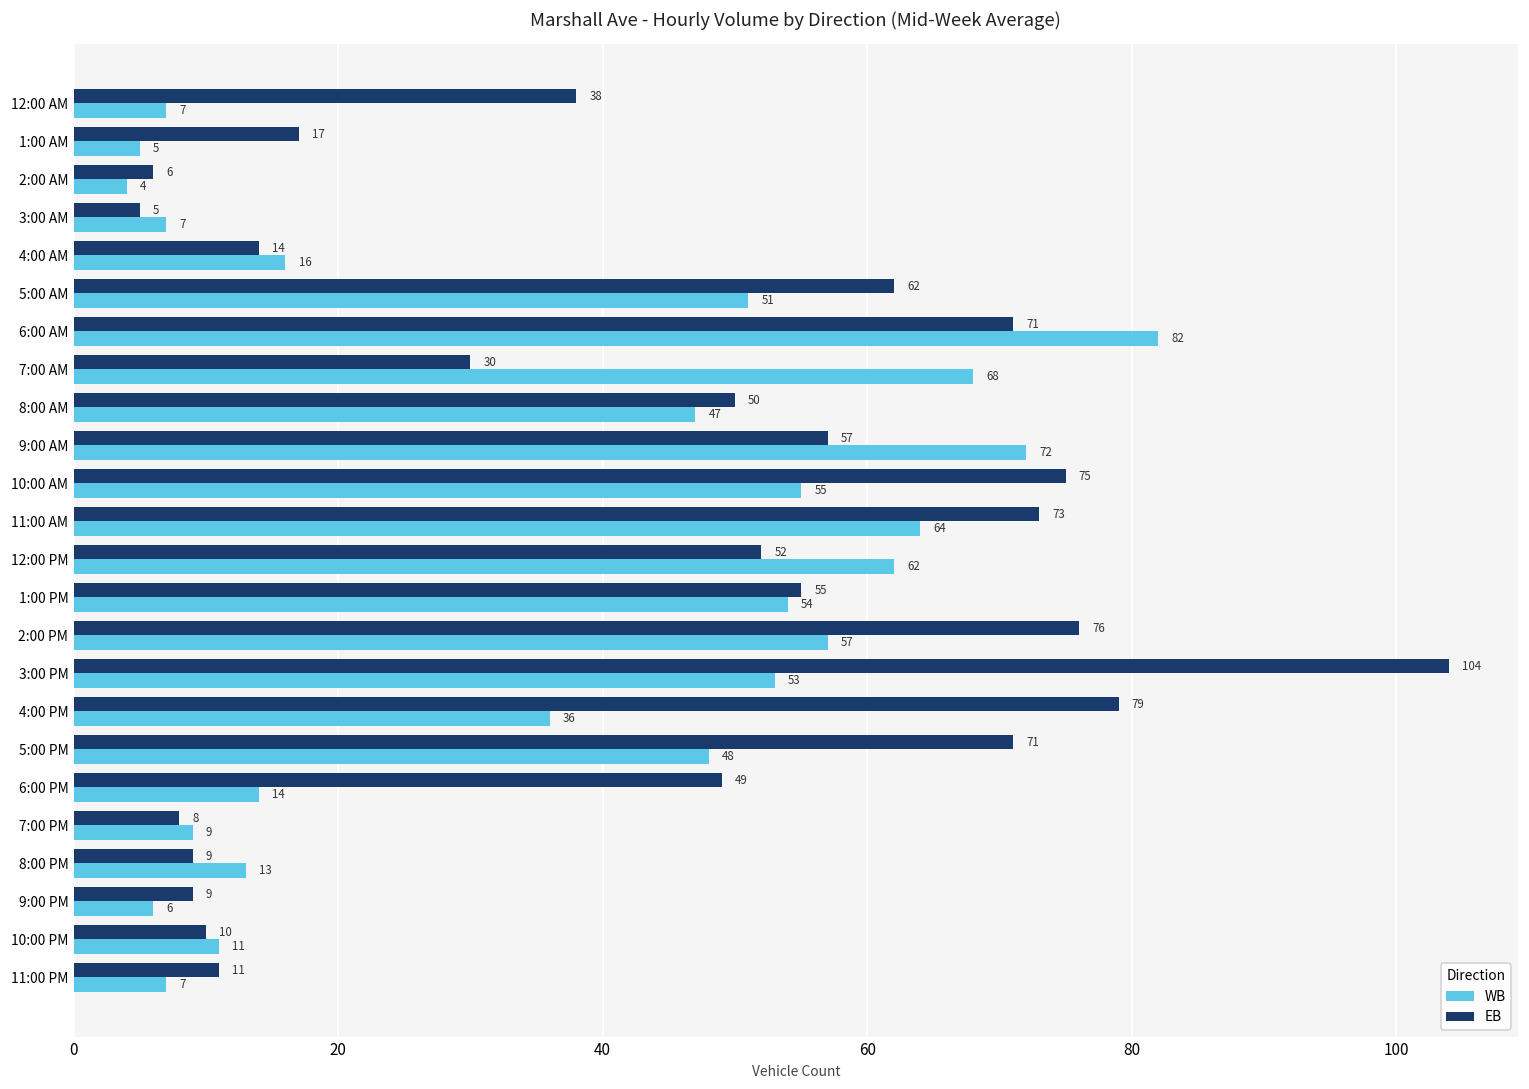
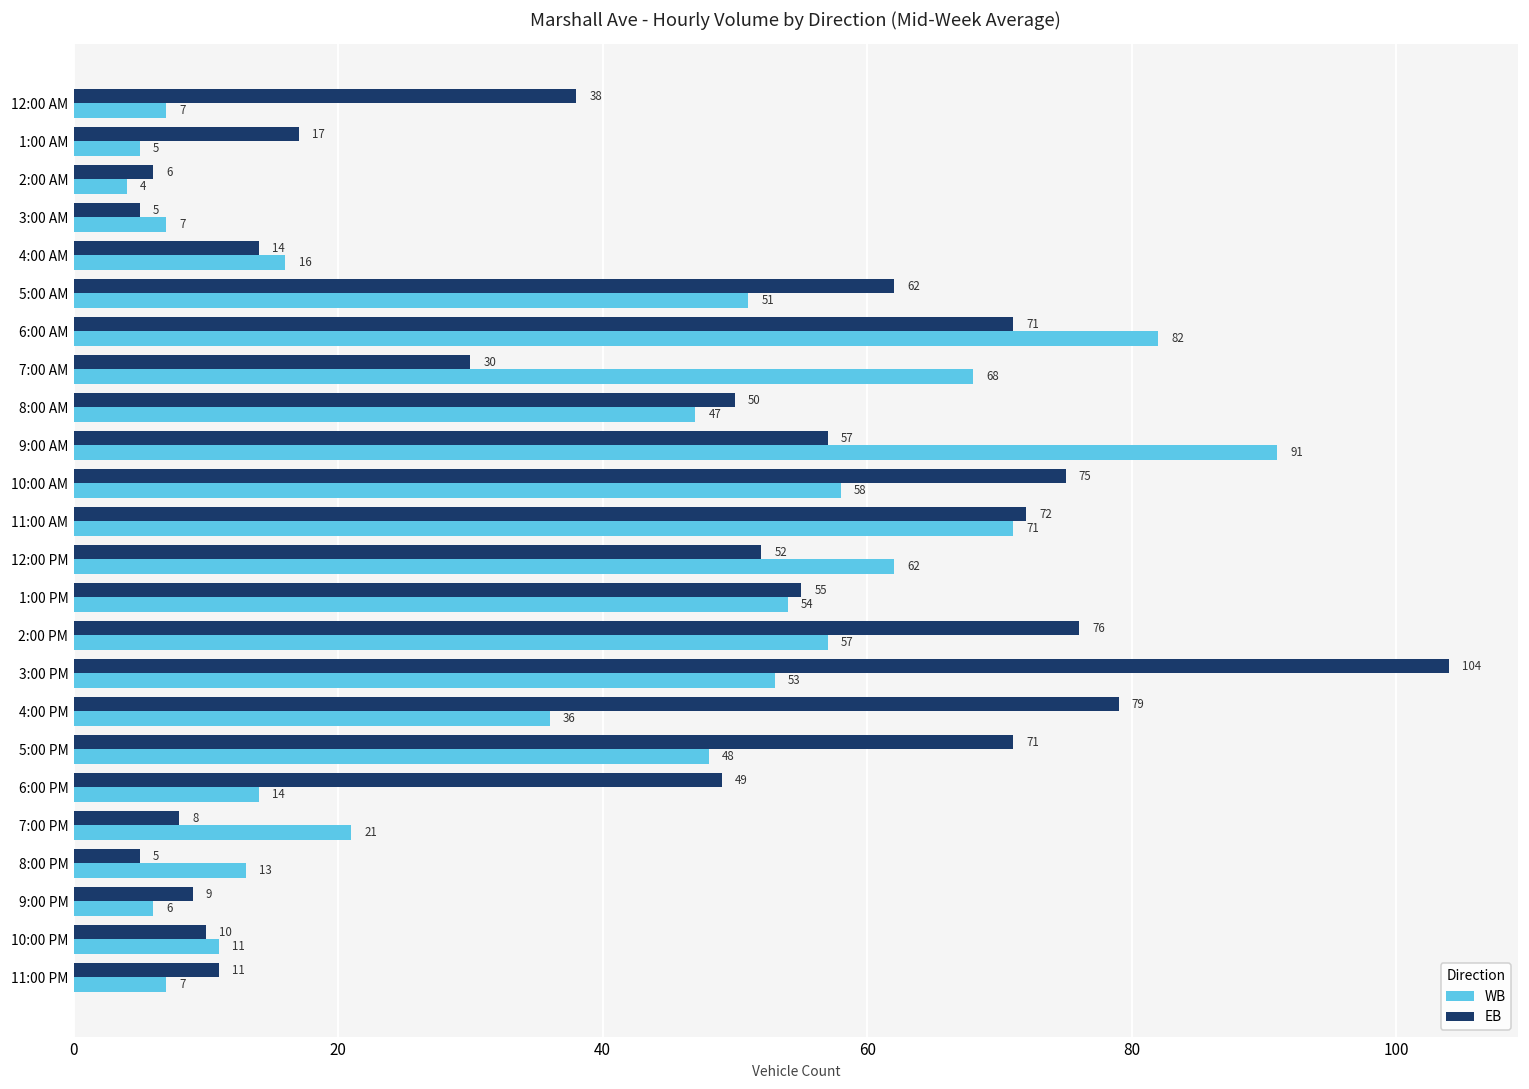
WB, 9:00 AM: 72 -> 91
WB, 10:00 AM: 55 -> 58
EB, 11:00 AM: 73 -> 72
WB, 11:00 AM: 64 -> 71
WB, 7:00 PM: 9 -> 21
EB, 8:00 PM: 9 -> 5
